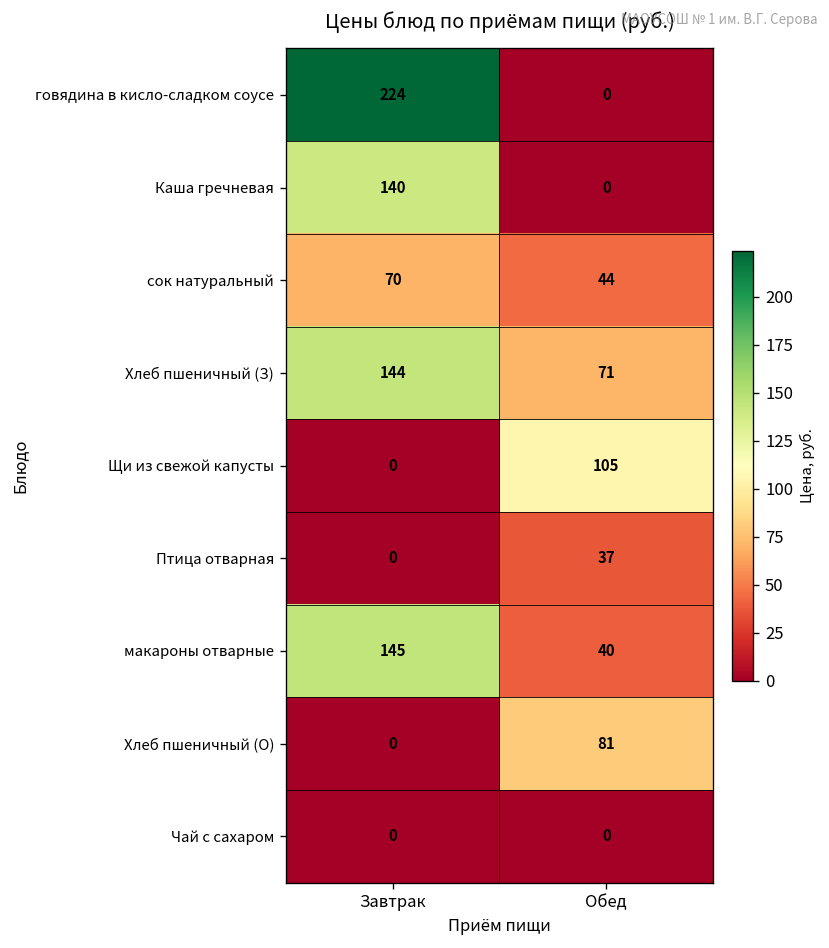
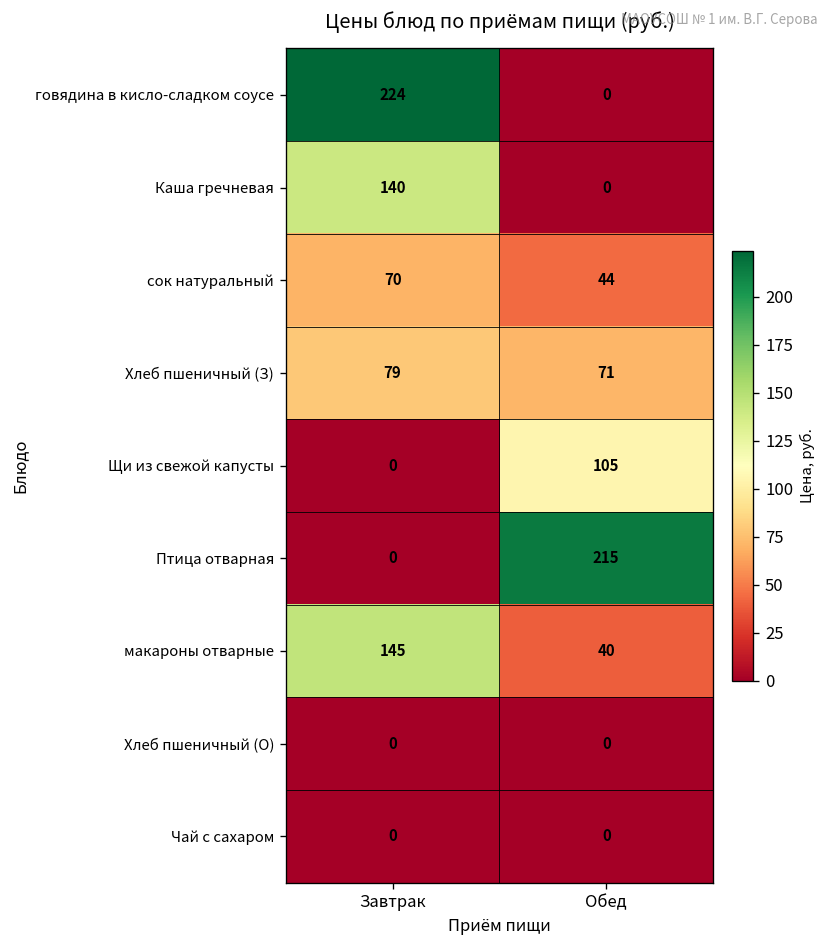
Хлеб пшеничный (З), Завтрак: 144 -> 79
Птица отварная, Обед: 37 -> 215
Хлеб пшеничный (О), Обед: 81 -> 0
